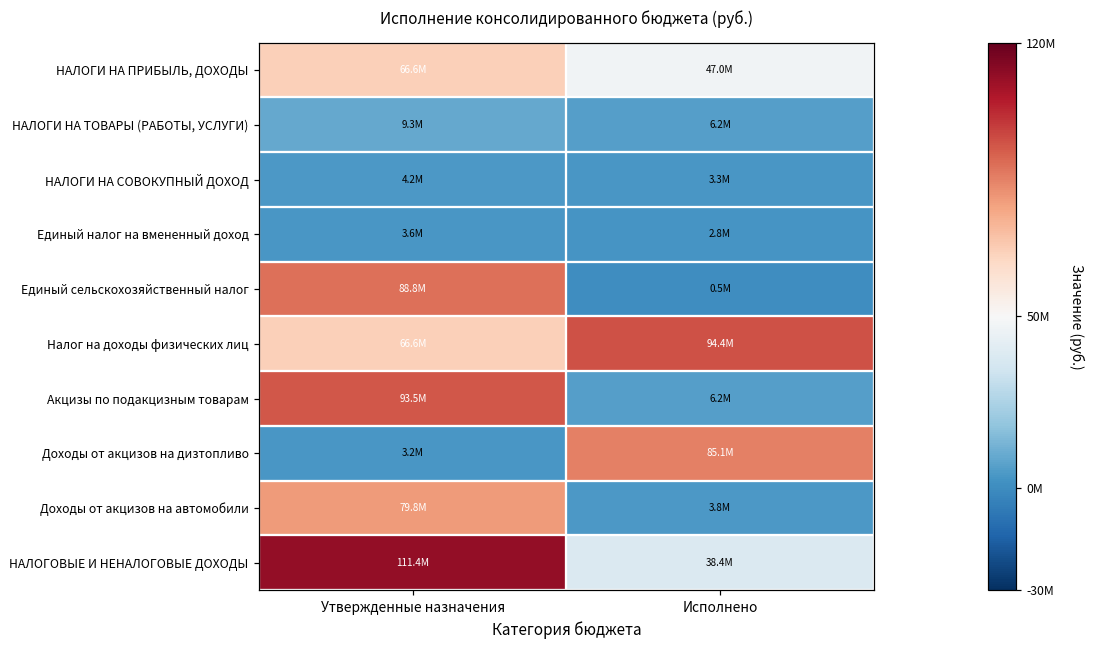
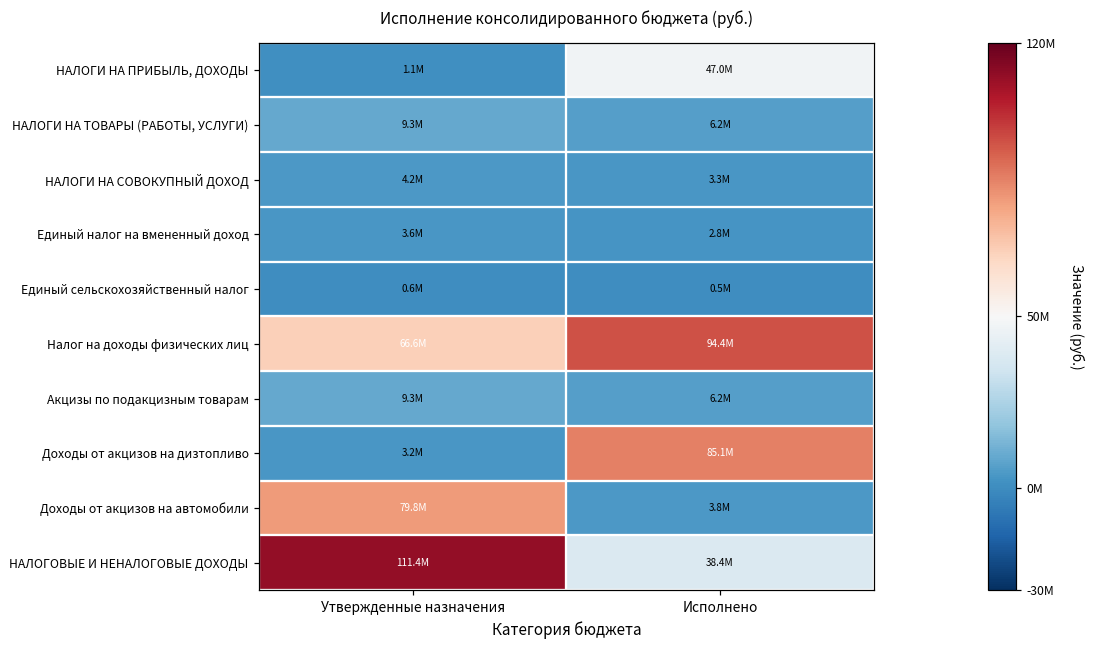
НАЛОГИ НА ПРИБЫЛЬ, ДОХОДЫ, Утвержденные назначения: 66.6M -> 1.1M
Единый сельскохозяйственный налог, Утвержденные назначения: 88.8M -> 0.6M
Акцизы по подакцизным товарам, Утвержденные назначения: 93.5M -> 9.3M
